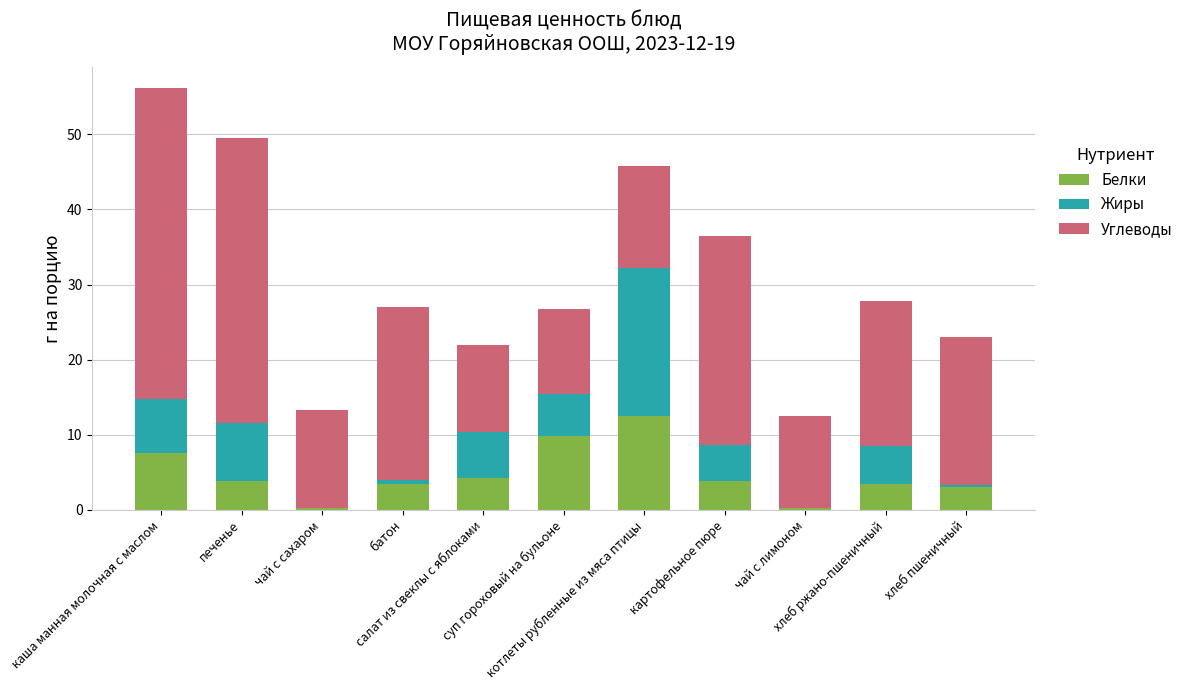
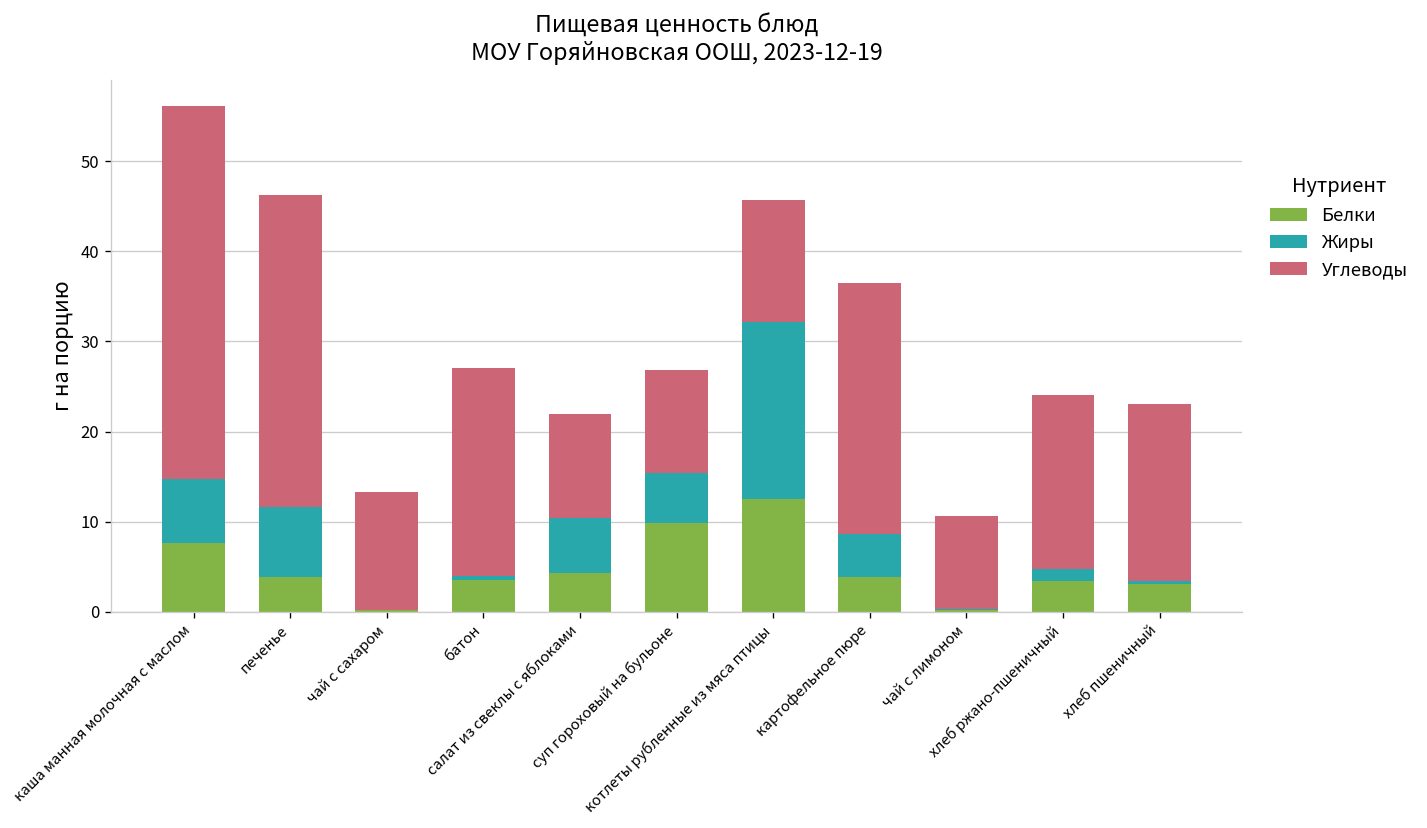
Углеводы, печенье: 38 -> 35
Углеводы, чай с лимоном: 12 -> 10
Жиры, хлеб ржано-пшеничный: 5 -> 1
